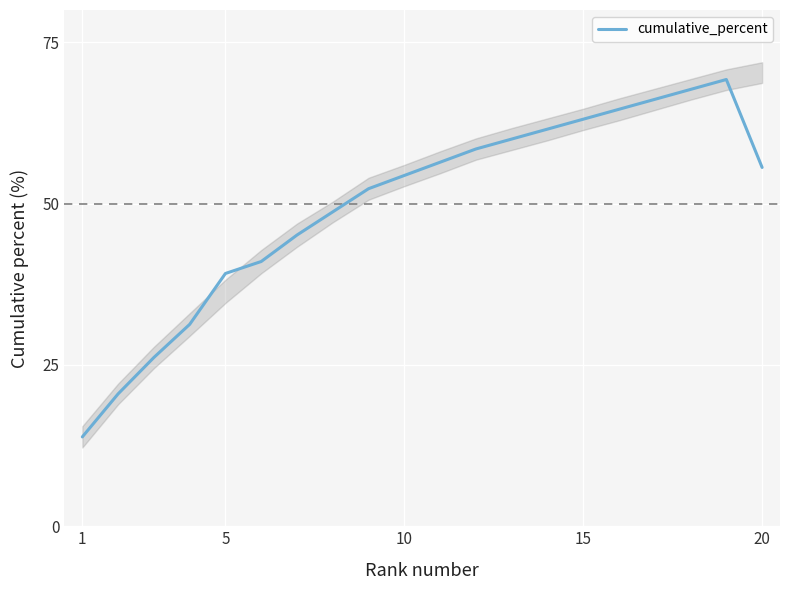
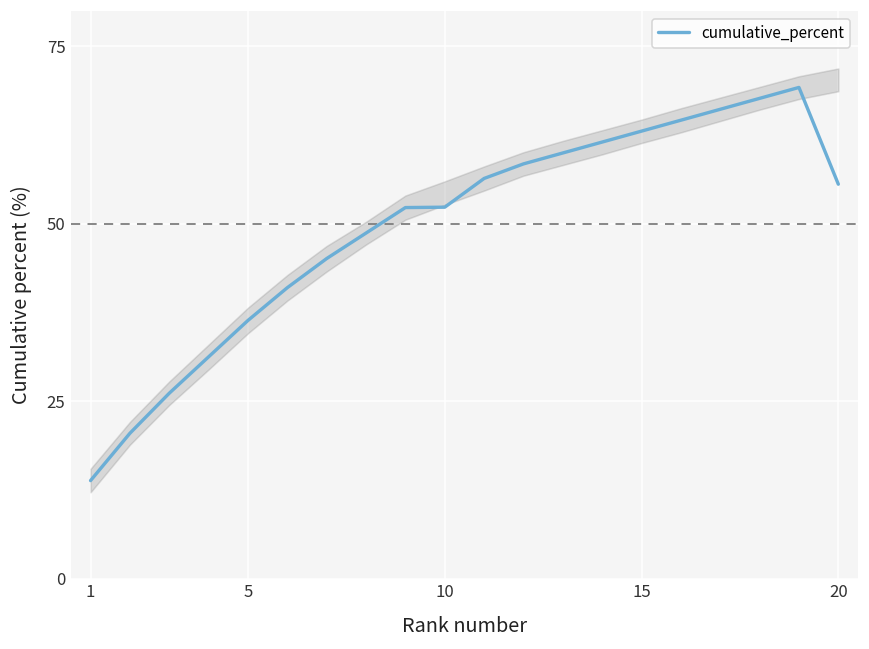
cumulative_percent, 5: 39 -> 36
cumulative_percent, 10: 54 -> 52
